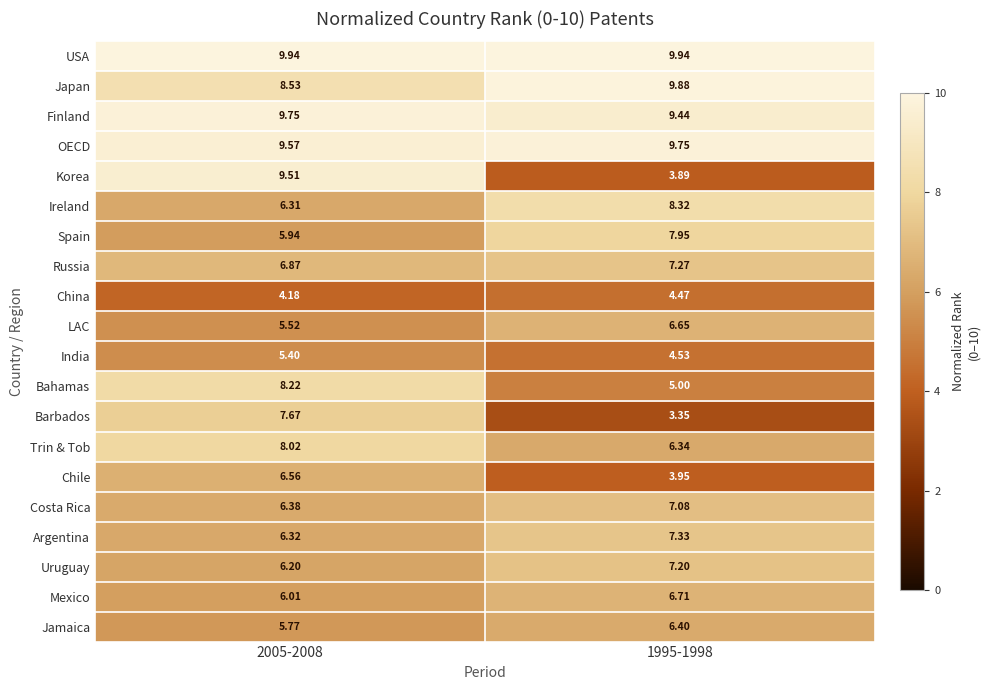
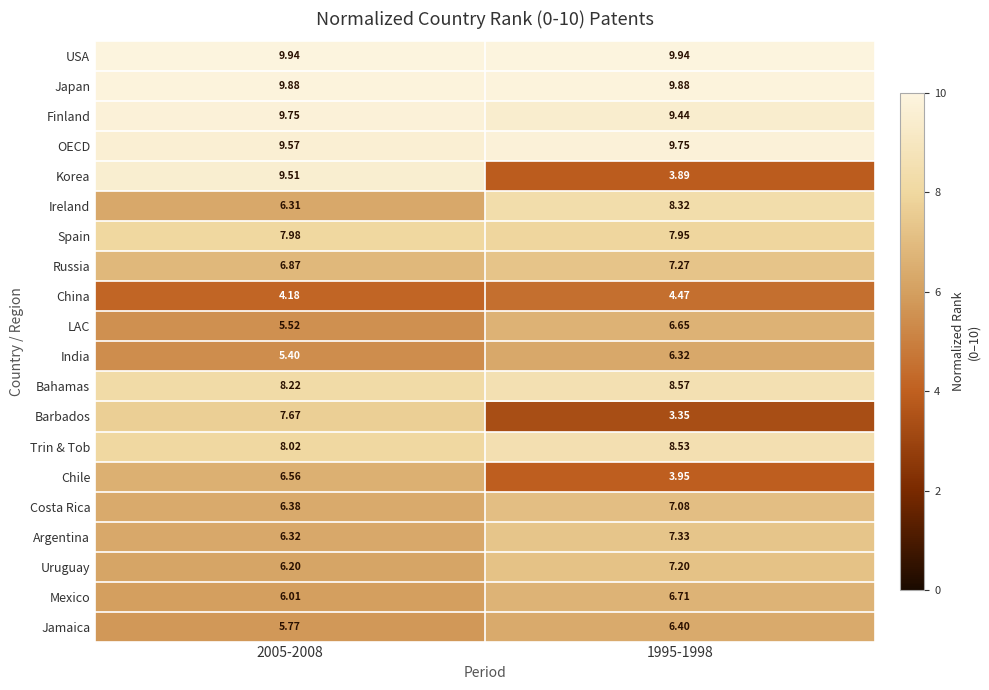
Japan, 2005-2008: 8.53 -> 9.88
Spain, 2005-2008: 5.94 -> 7.98
India, 1995-1998: 4.53 -> 6.32
Bahamas, 1995-1998: 5.00 -> 8.57
Trin & Tob, 1995-1998: 6.34 -> 8.53
